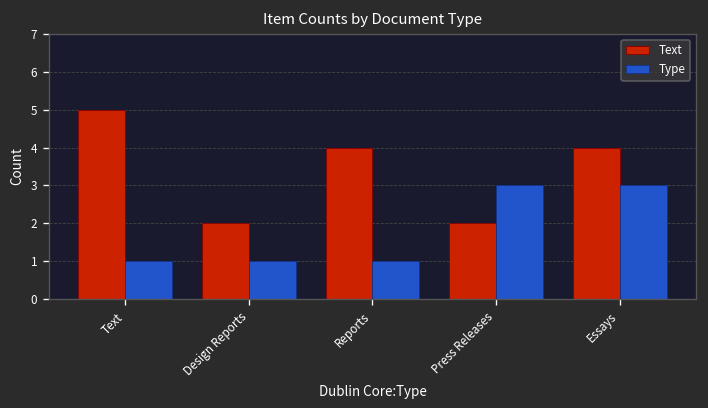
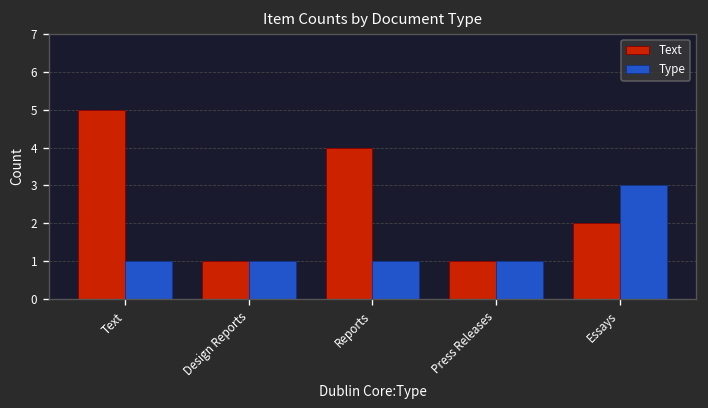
Text, Design Reports: 2 -> 1
Text, Press Releases: 2 -> 1
Type, Press Releases: 3 -> 1
Text, Essays: 4 -> 2
